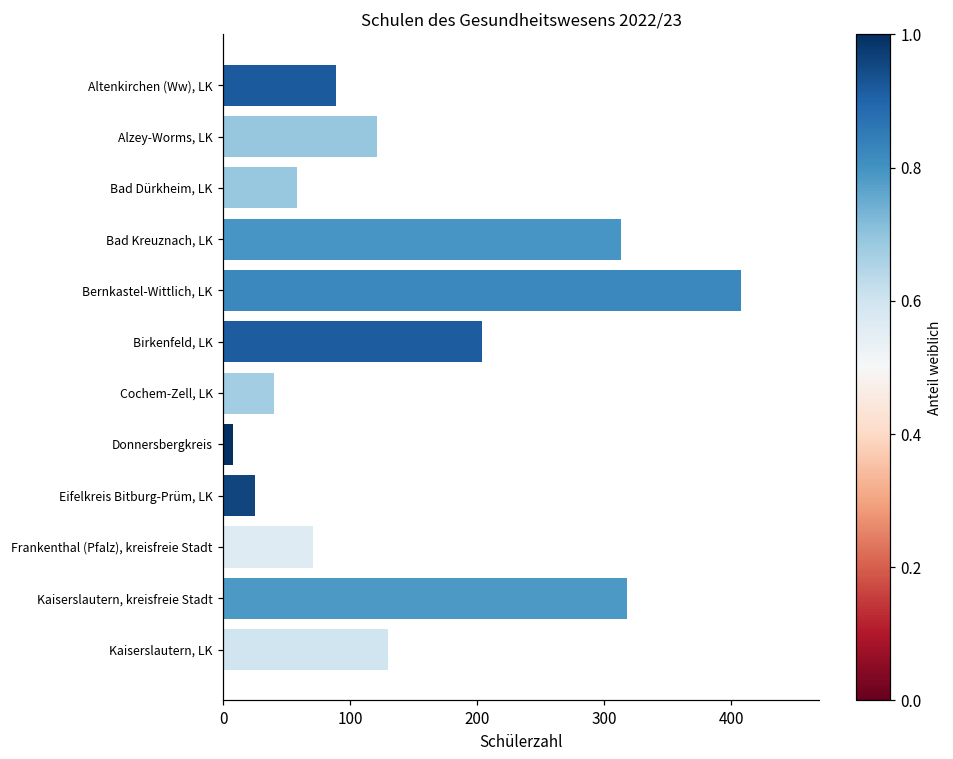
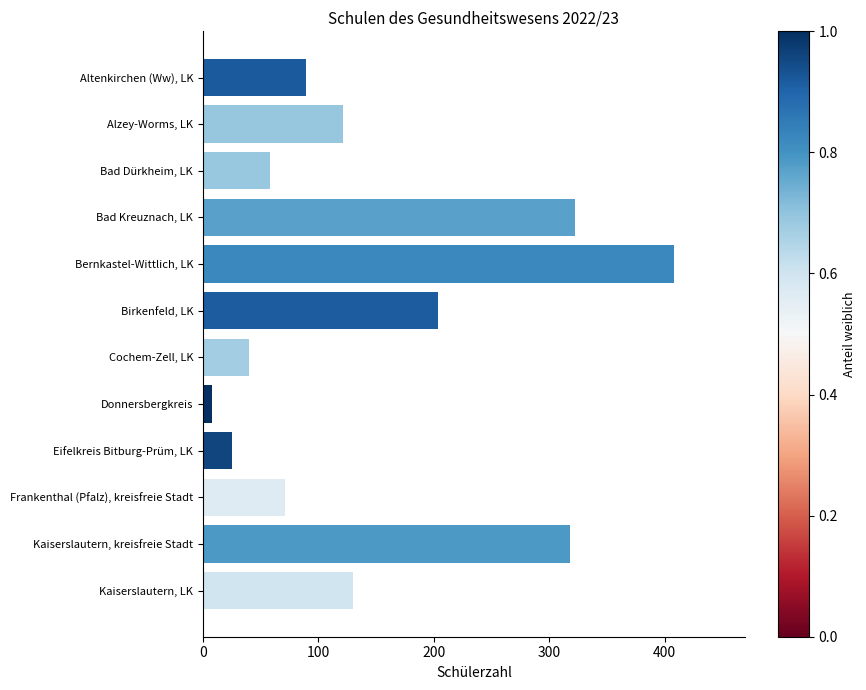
Bad Kreuznach, LK: 313 -> 322
